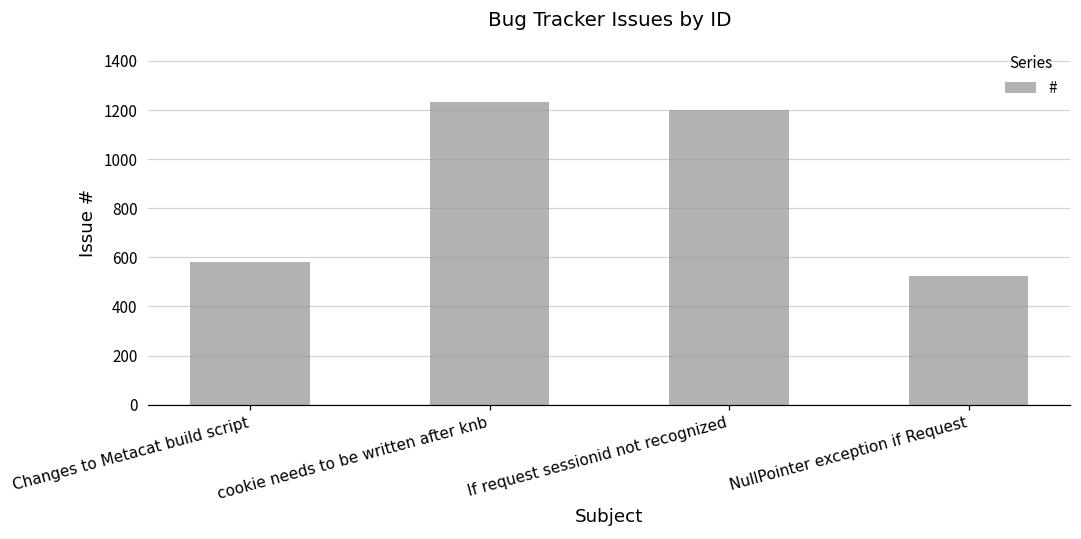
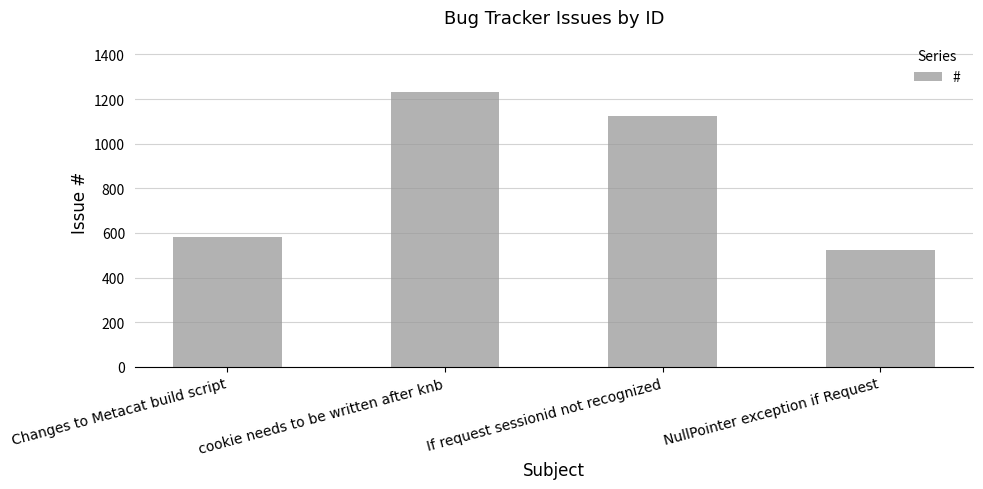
If request sessionid not recognized: 1200 -> 1130
